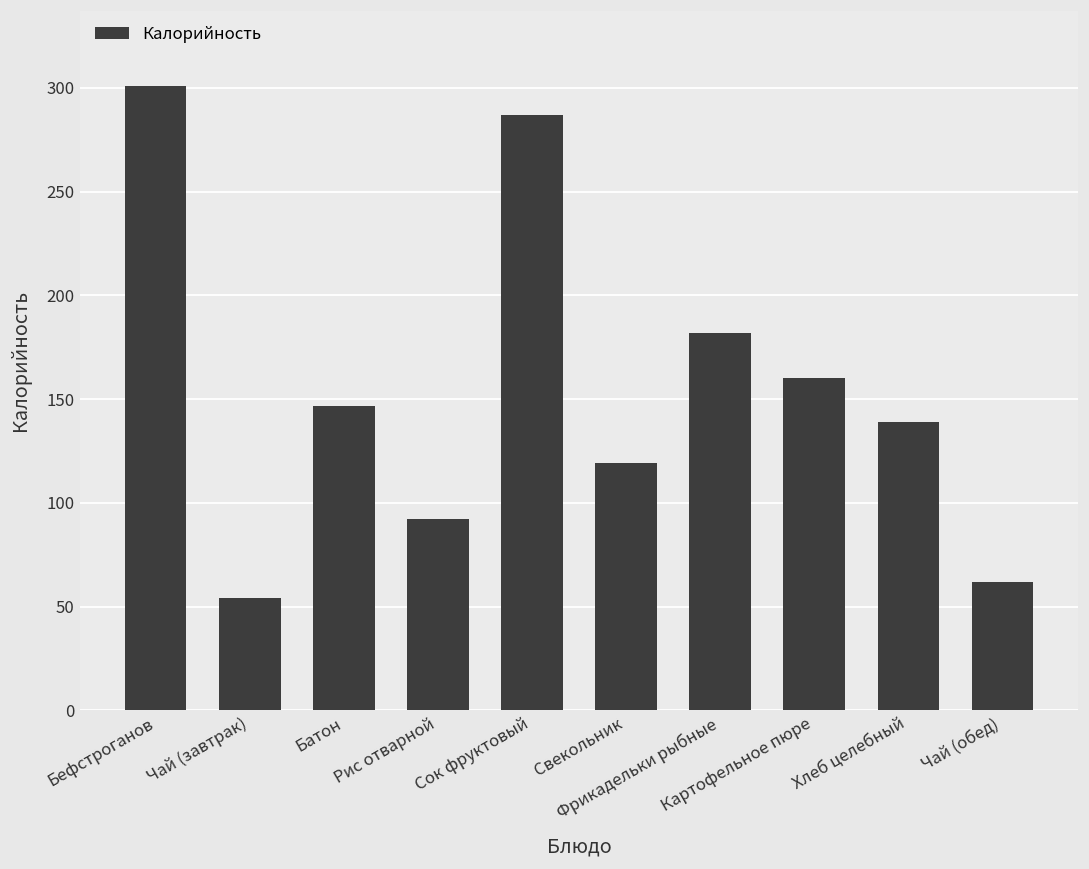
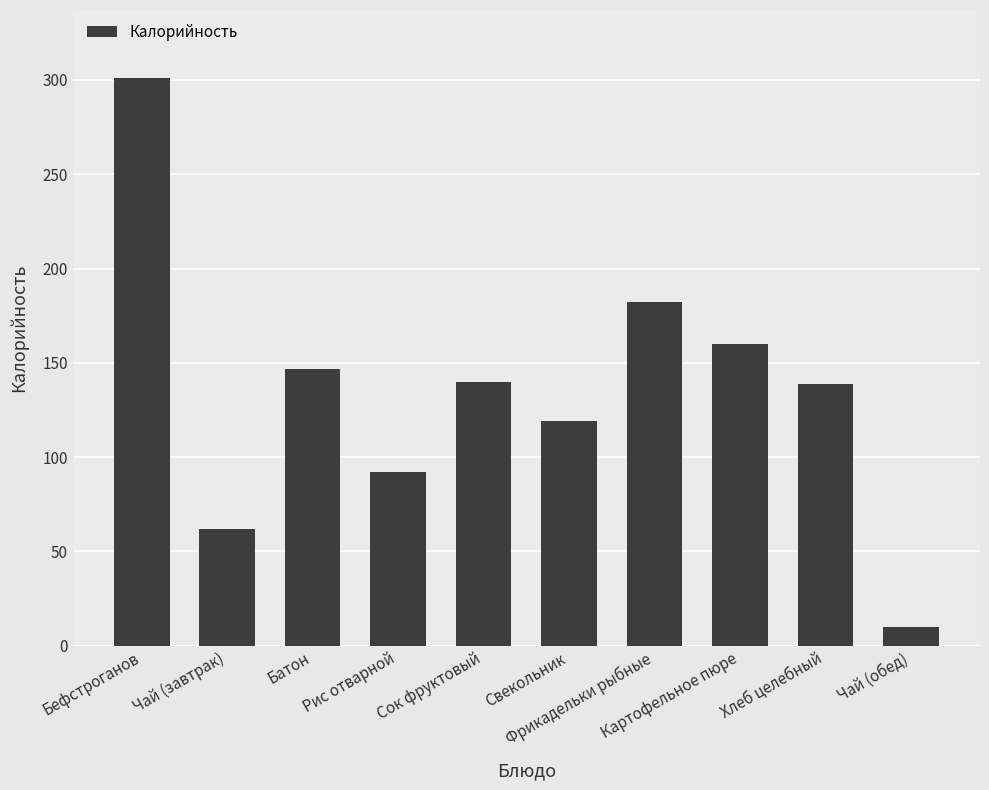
Чай (завтрак): 54 -> 62
Сок фруктовый: 287 -> 140
Чай (обед): 62 -> 10
